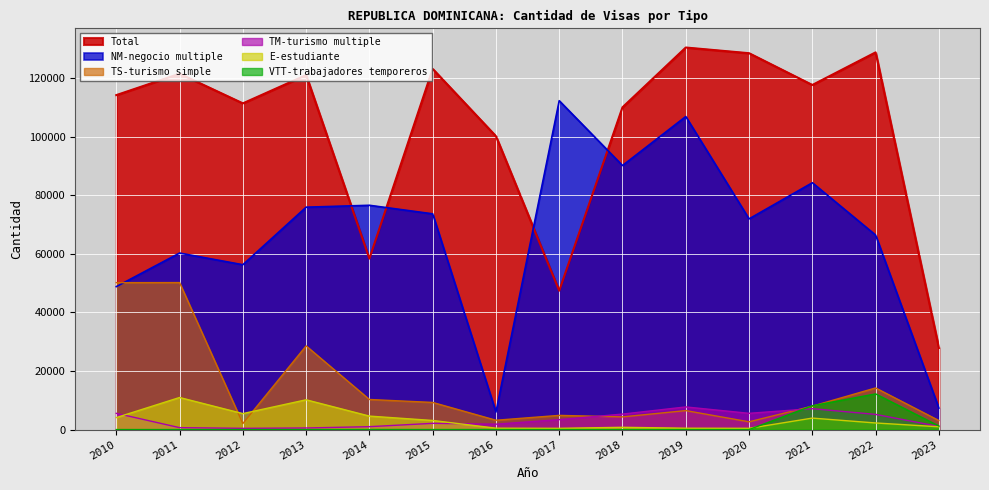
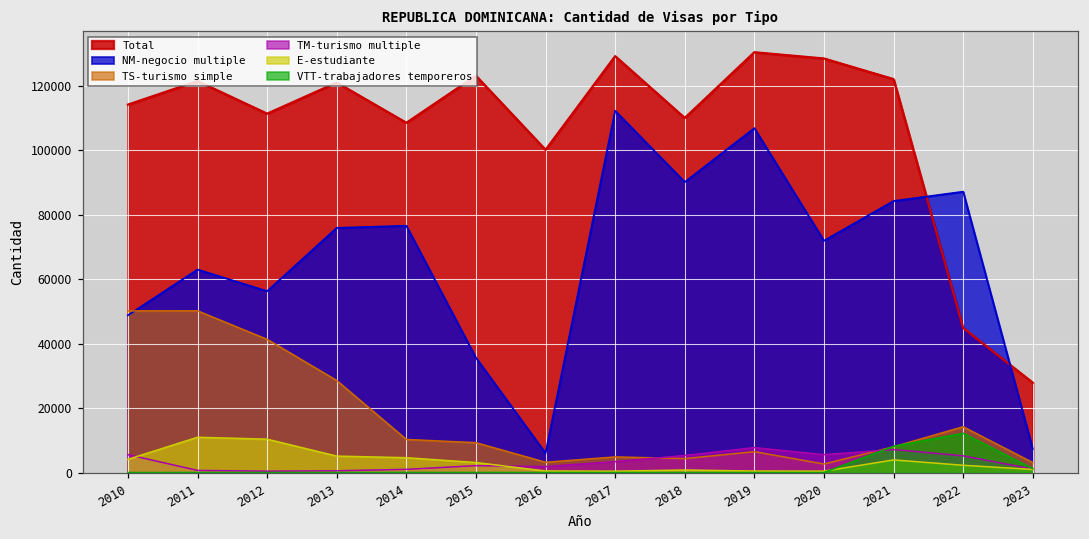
NM-negocio multiple, 2011: 60000 -> 63000
TS-turismo simple, 2012: 2000 -> 41000
E-estudiante, 2012: 5000 -> 10000
E-estudiante, 2013: 10000 -> 5000
Total, 2014: 58000 -> 109000
NM-negocio multiple, 2015: 74000 -> 36000
Total, 2017: 47000 -> 129000
Total, 2021: 118000 -> 122000
Total, 2022: 129000 -> 45000
NM-negocio multiple, 2022: 66000 -> 87000
